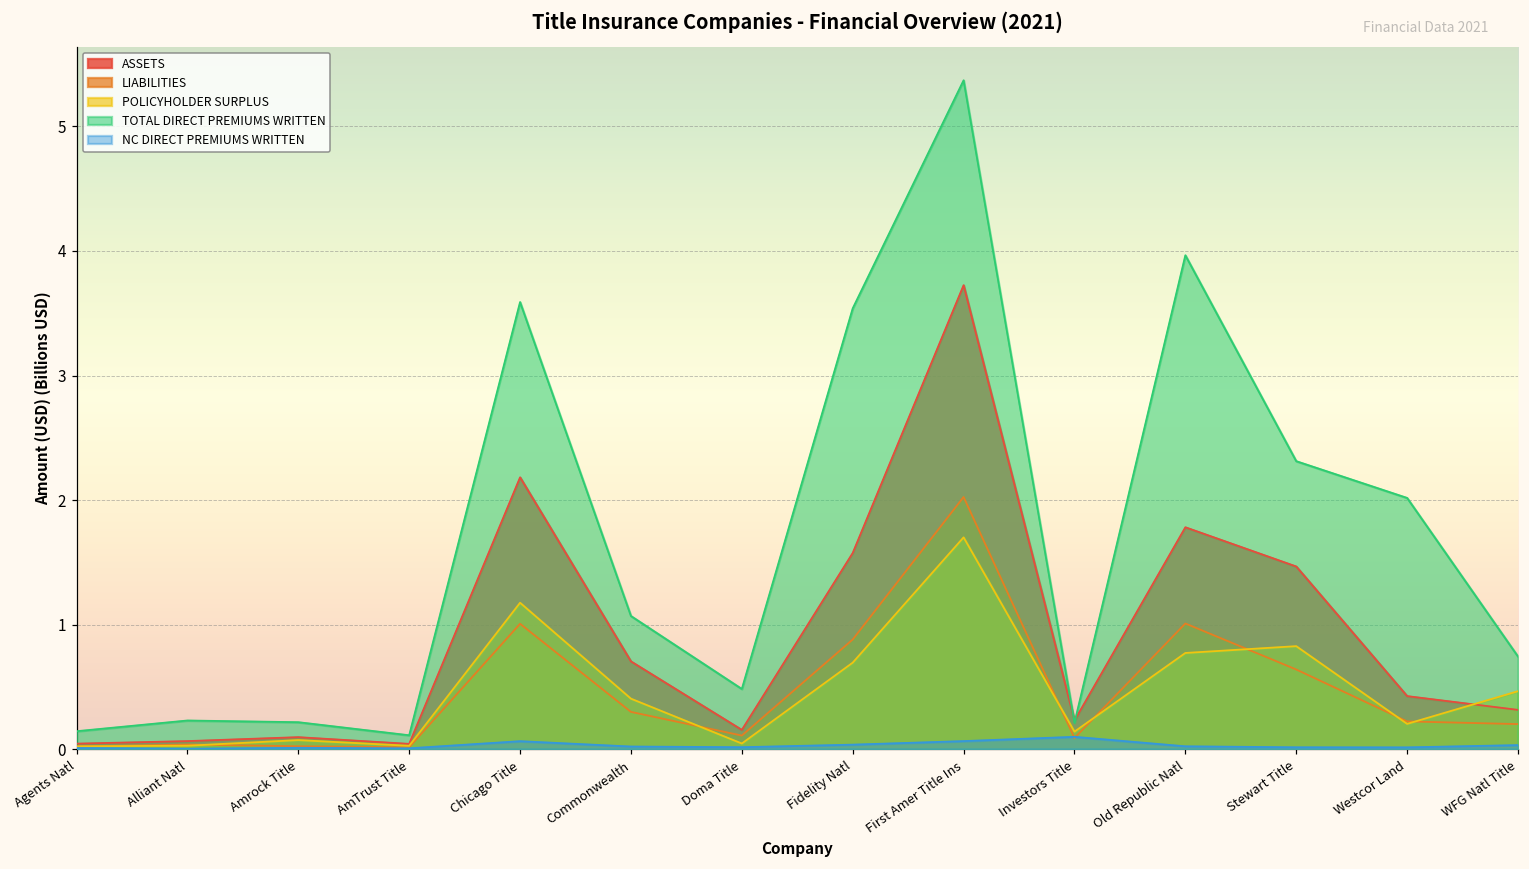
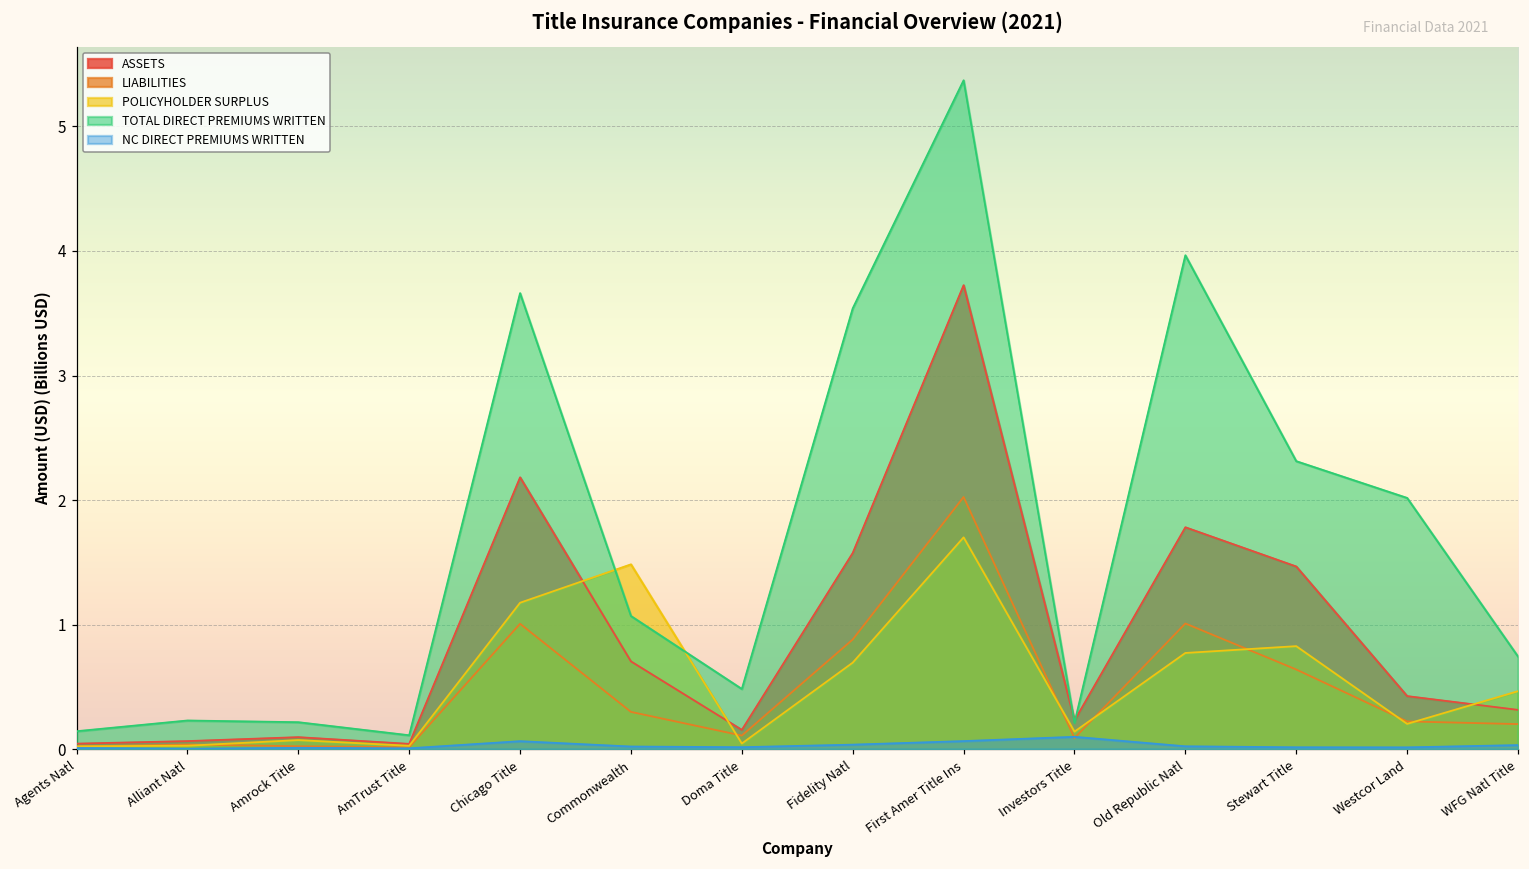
TOTAL DIRECT PREMIUMS WRITTEN, Chicago Title: 3.59 -> 3.66
POLICYHOLDER SURPLUS, Commonwealth: 0.41 -> 1.48
